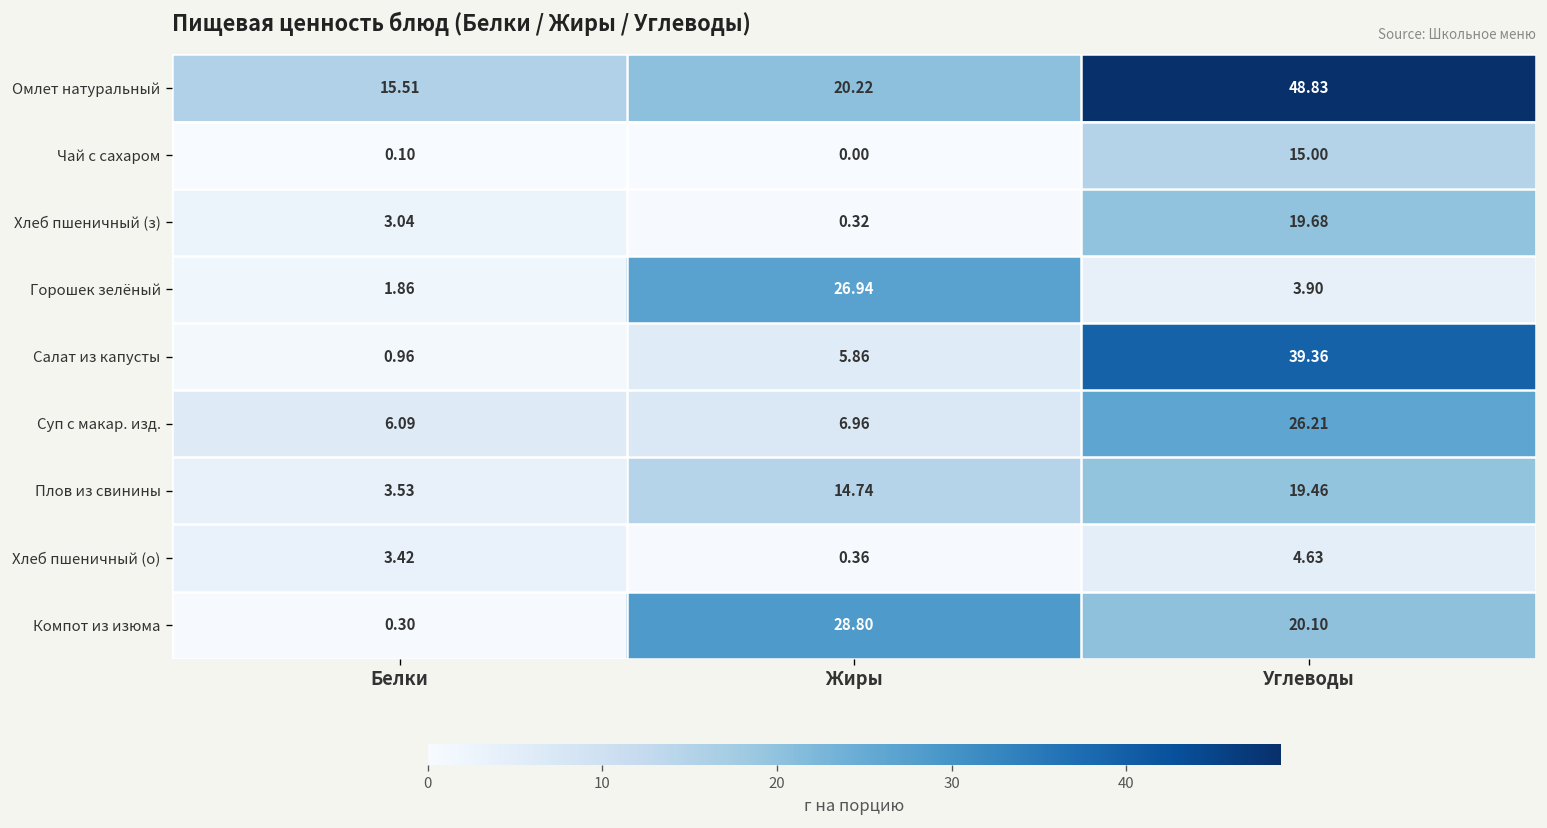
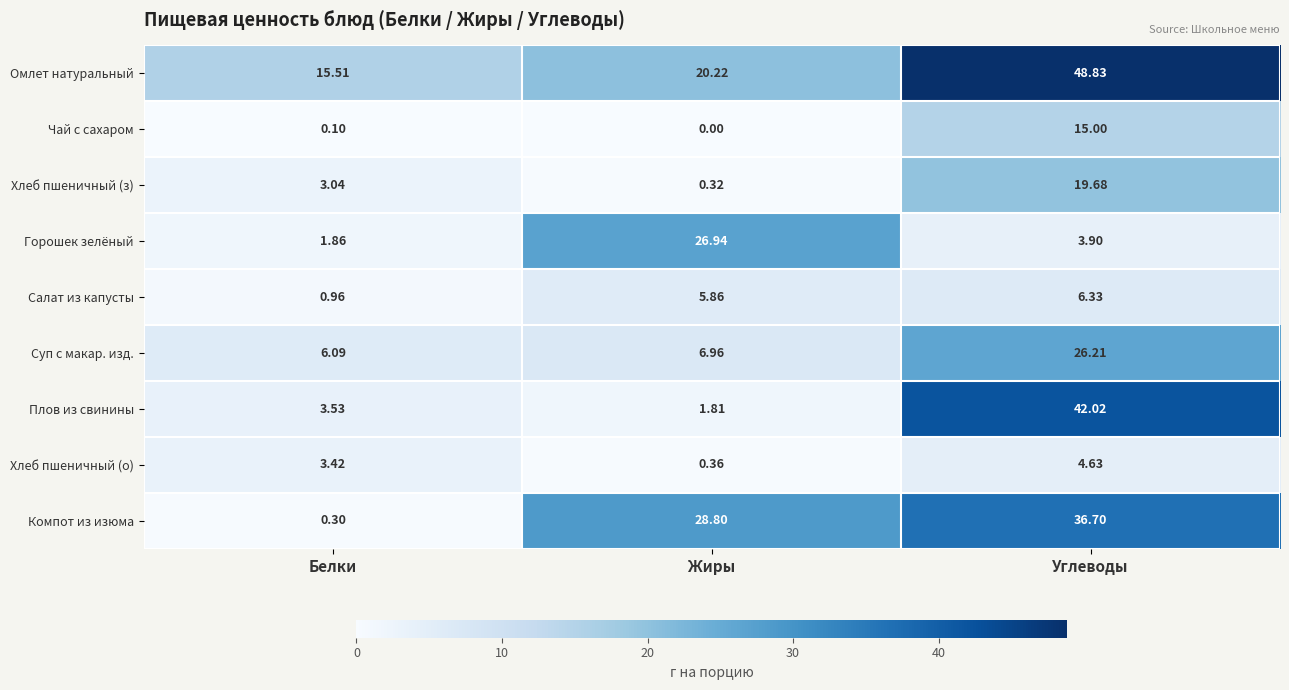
Салат из капусты, Углеводы: 39.36 -> 6.33
Плов из свинины, Жиры: 14.74 -> 1.81
Плов из свинины, Углеводы: 19.46 -> 42.02
Компот из изюма, Углеводы: 20.10 -> 36.70
